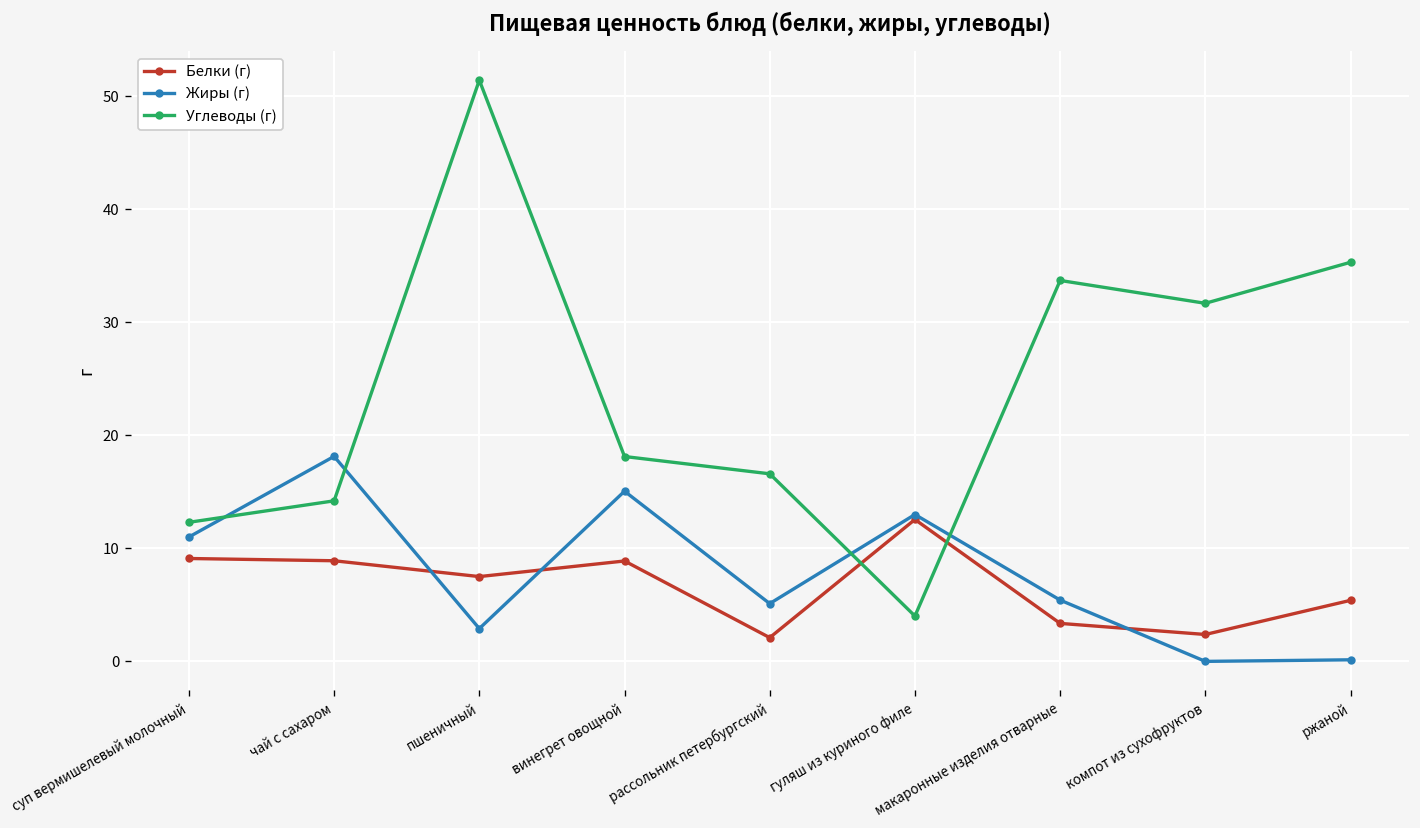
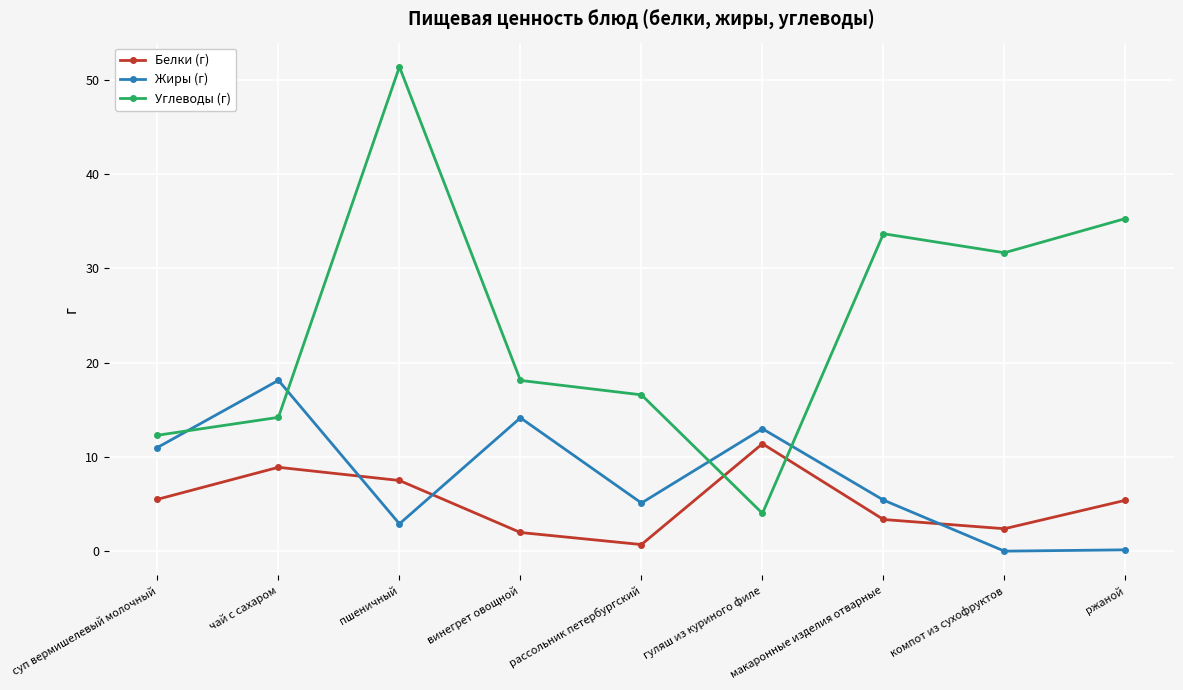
Белки (г), суп вермишелевый молочный: 9 -> 6
Белки (г), винегрет овощной: 9 -> 2
Жиры (г), винегрет овощной: 15 -> 14
Белки (г), рассольник петербургский: 2 -> 1
Белки (г), гуляш из куриного филе: 13 -> 11
